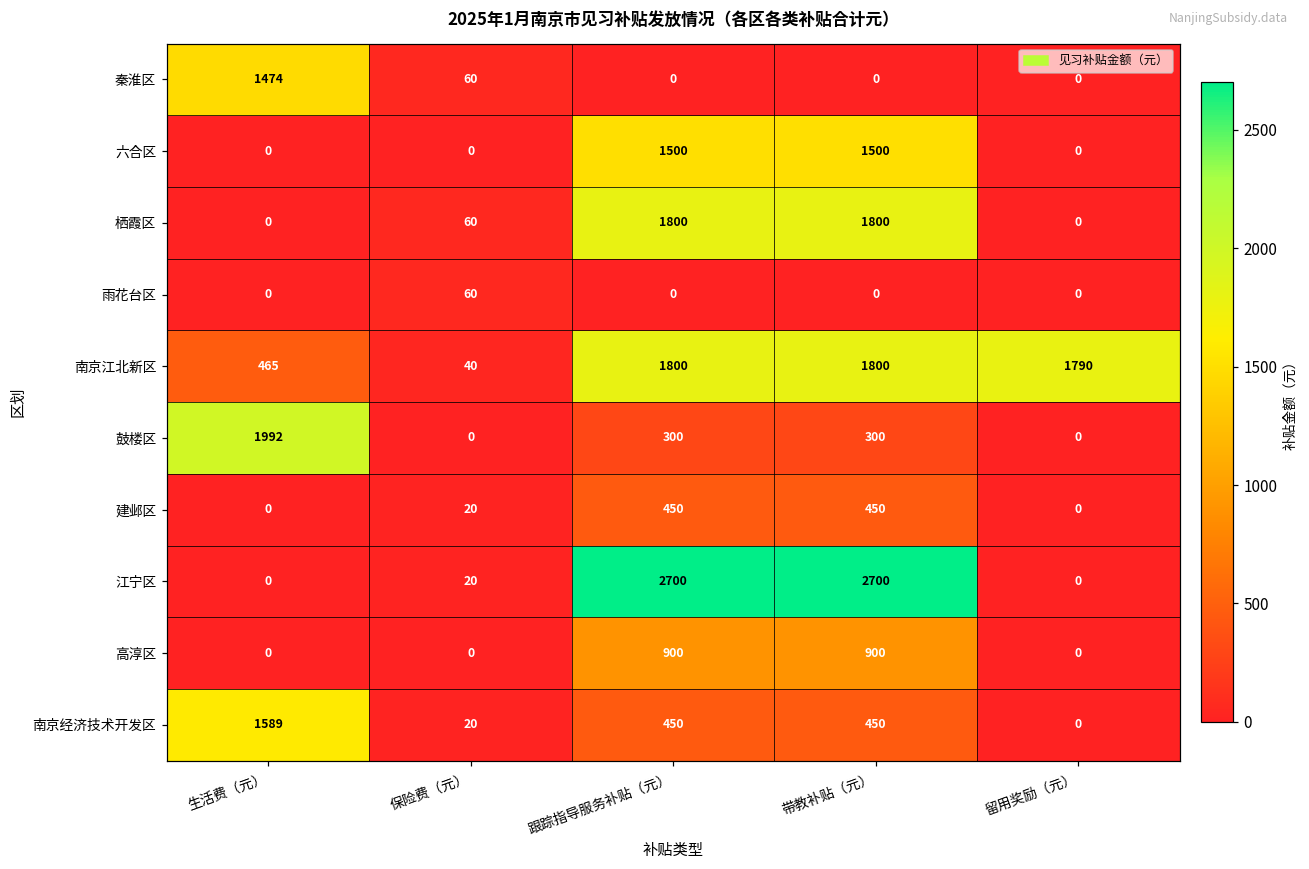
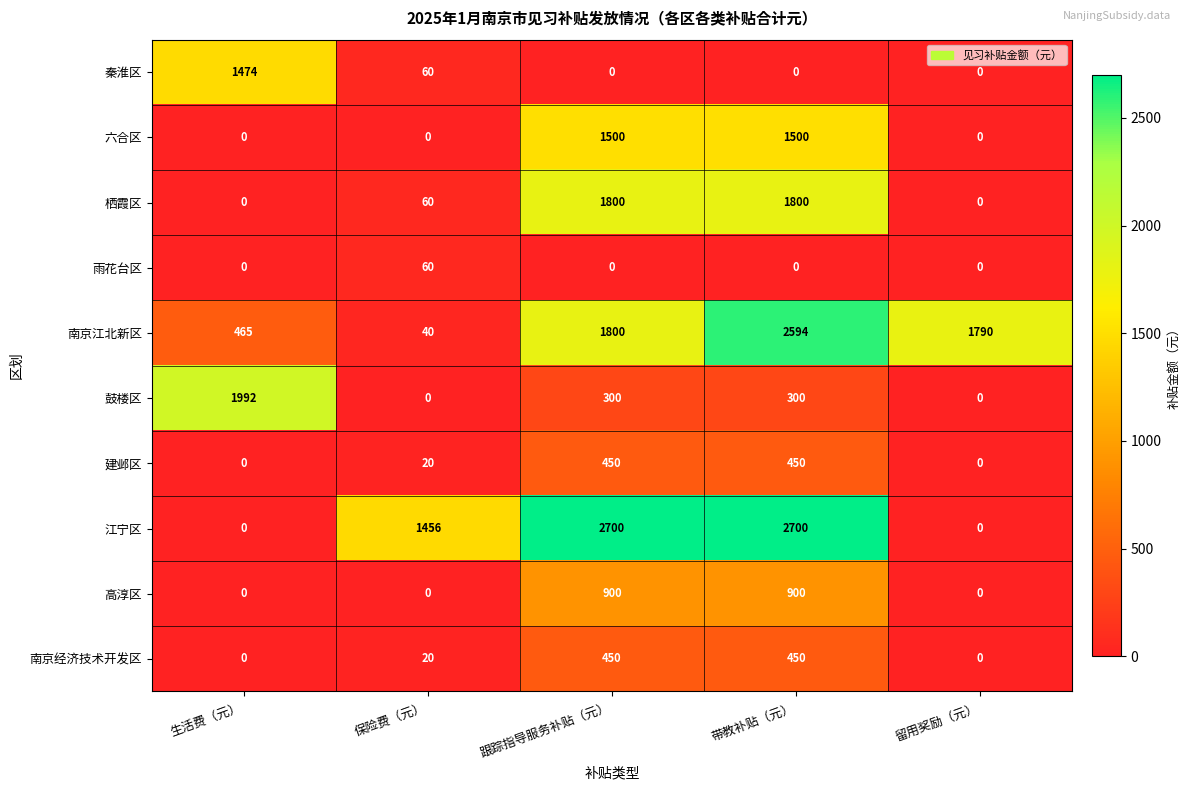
南京江北新区, 带教补贴（元）: 1800 -> 2594
江宁区, 保险费（元）: 20 -> 1456
南京经济技术开发区, 生活费（元）: 1589 -> 0
